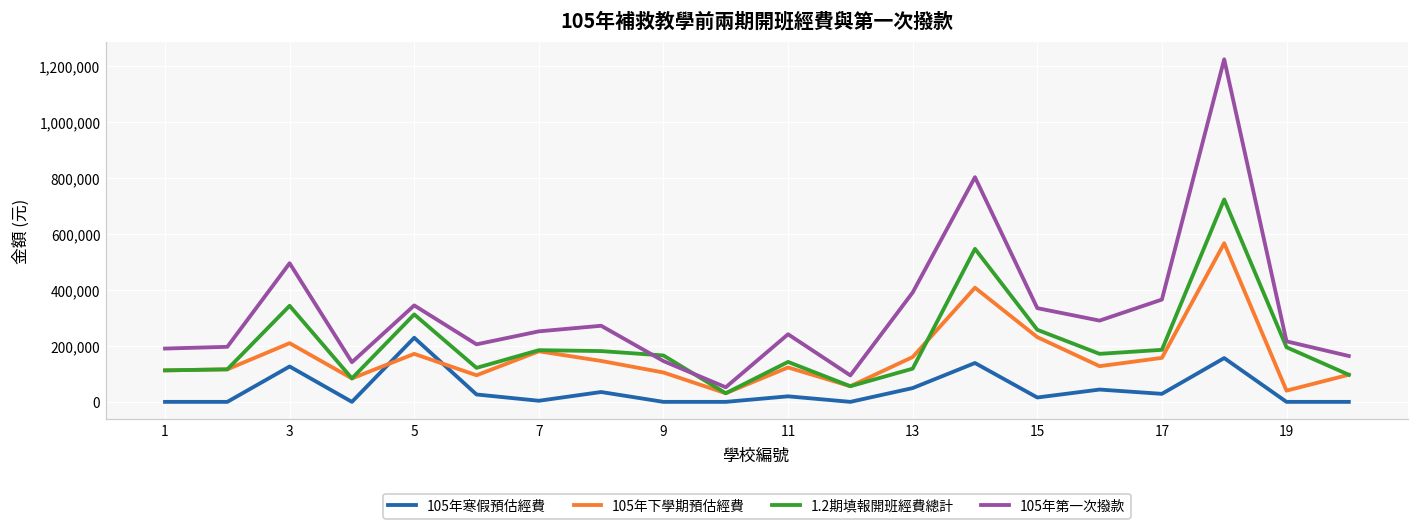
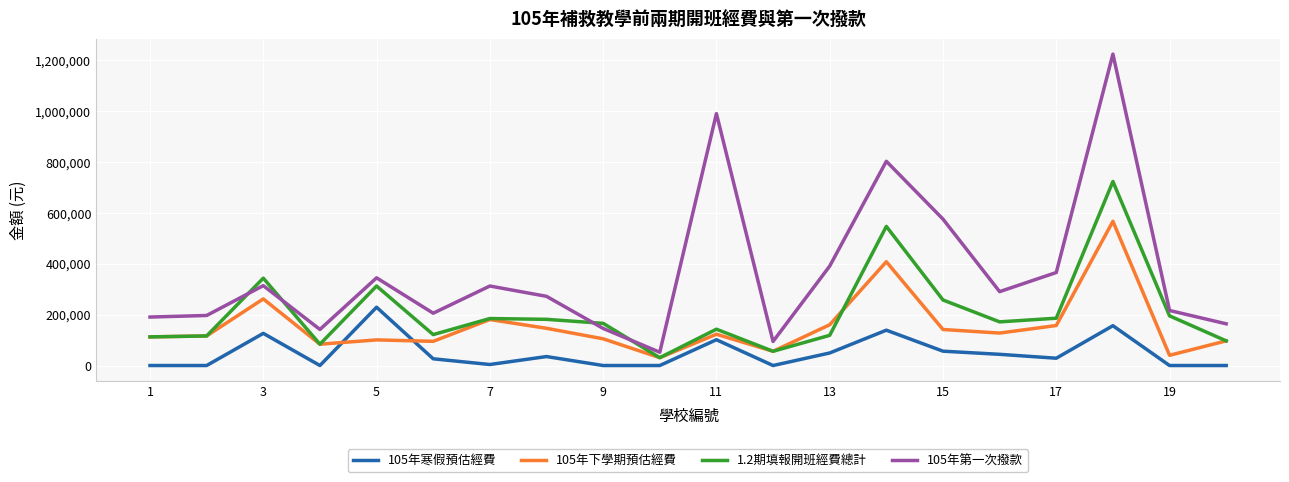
105年下學期預估經費, 3: 210,000 -> 260,000
105年第一次撥款, 3: 500,000 -> 310,000
105年下學期預估經費, 5: 170,000 -> 100,000
105年第一次撥款, 7: 250,000 -> 310,000
105年寒假預估經費, 11: 20,000 -> 100,000
105年第一次撥款, 11: 240,000 -> 990,000
105年寒假預估經費, 15: 20,000 -> 60,000
105年下學期預估經費, 15: 230,000 -> 140,000
105年第一次撥款, 15: 330,000 -> 580,000
